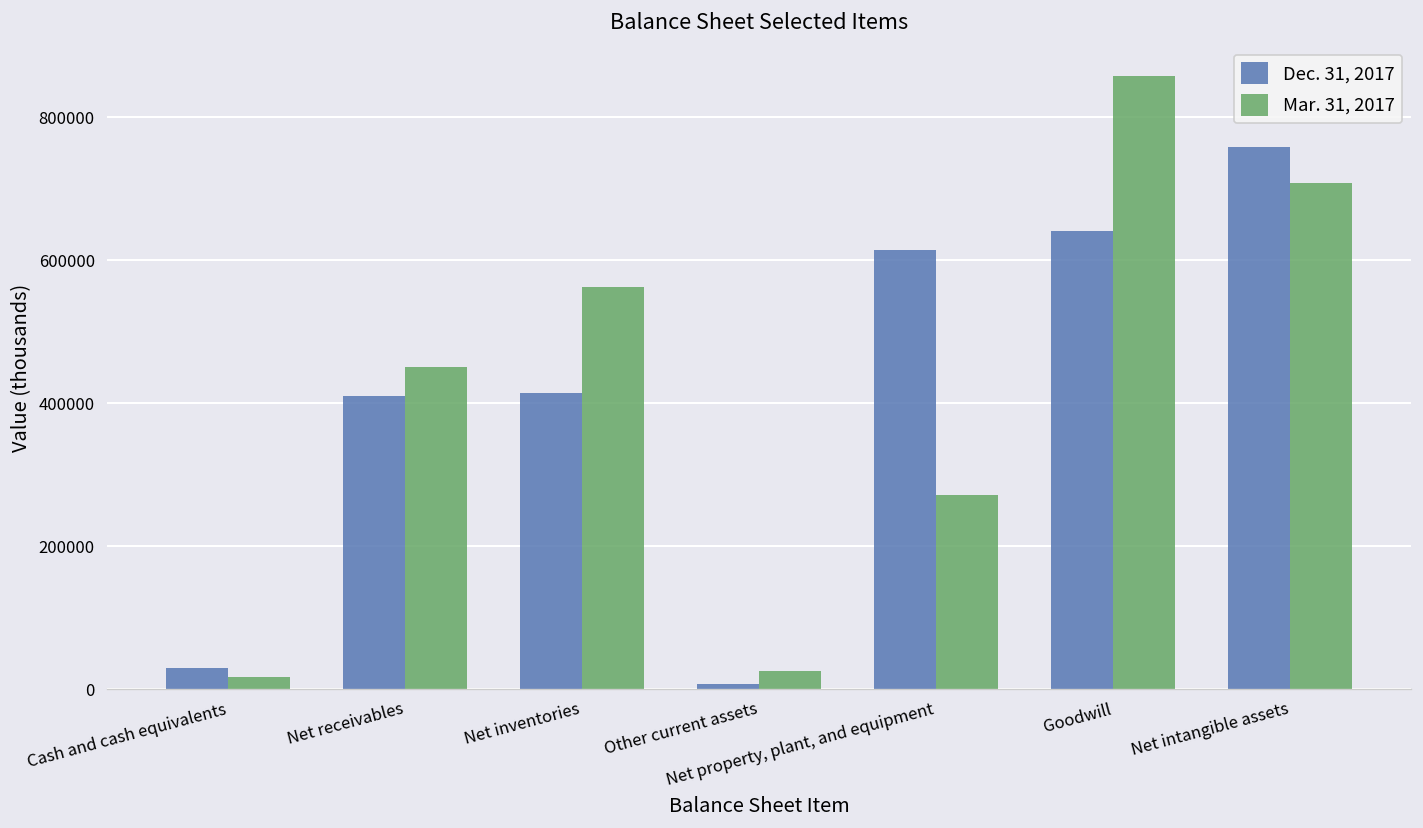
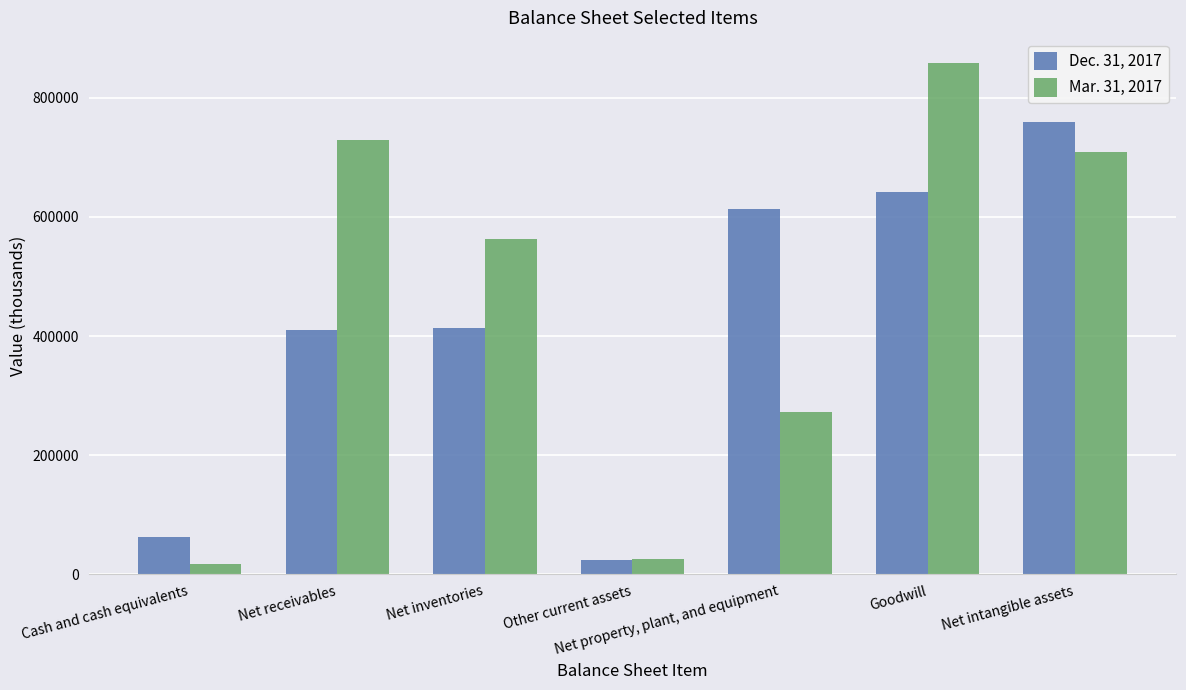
Dec. 31, 2017, Cash and cash equivalents: 30000 -> 60000
Mar. 31, 2017, Net receivables: 450000 -> 730000
Dec. 31, 2017, Other current assets: 10000 -> 20000
